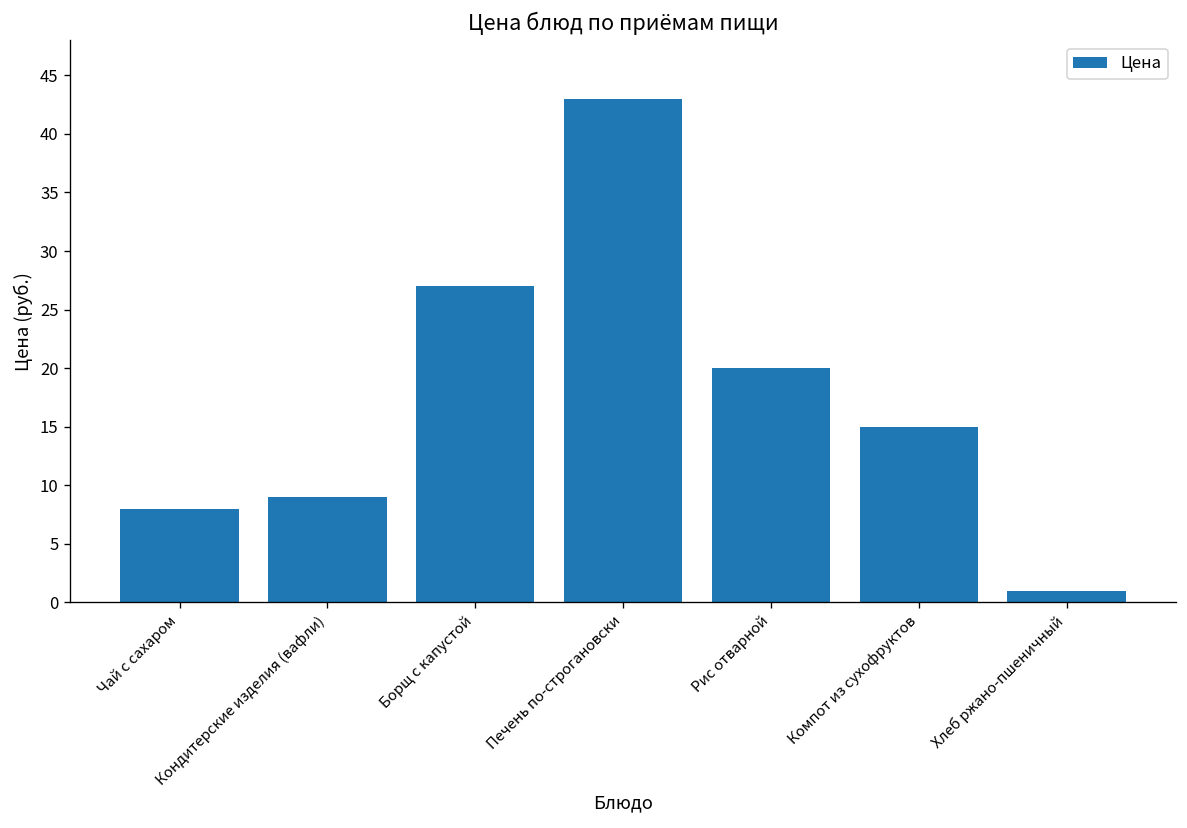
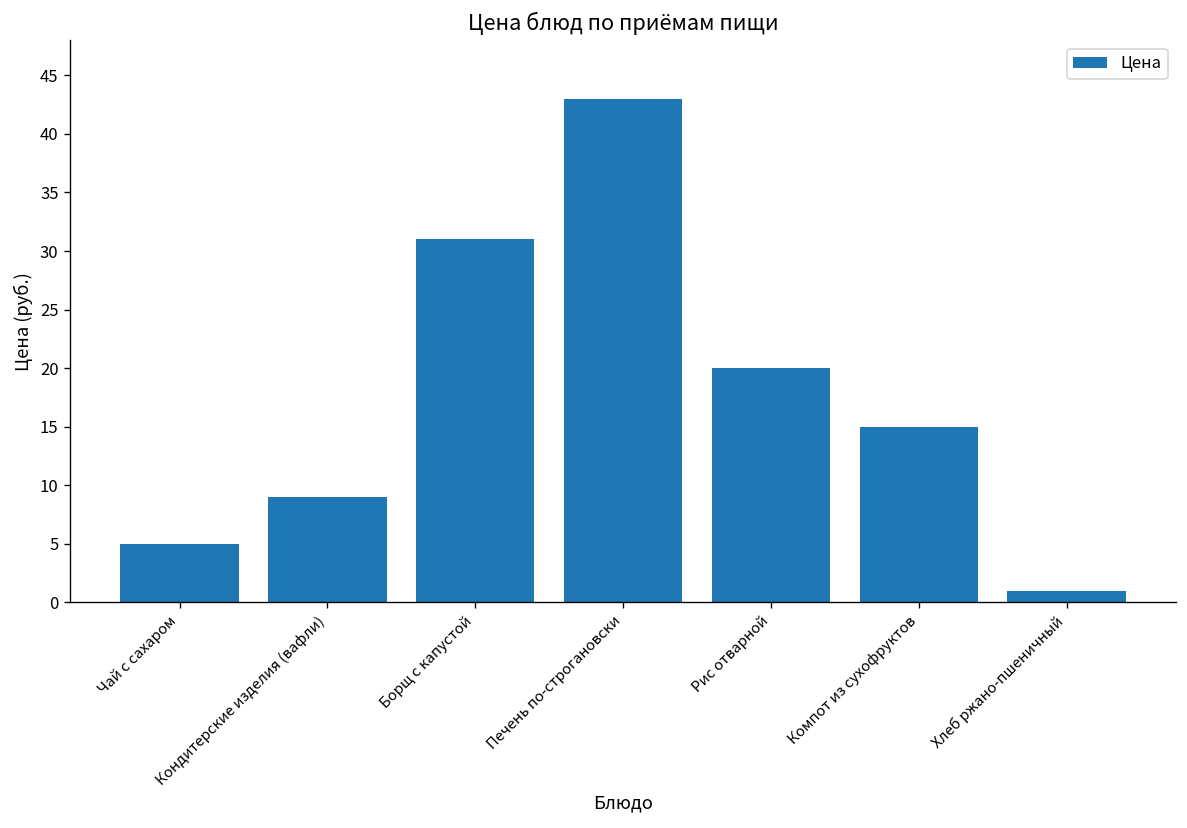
Чай с сахаром: 8 -> 5
Борщ с капустой: 27 -> 31
